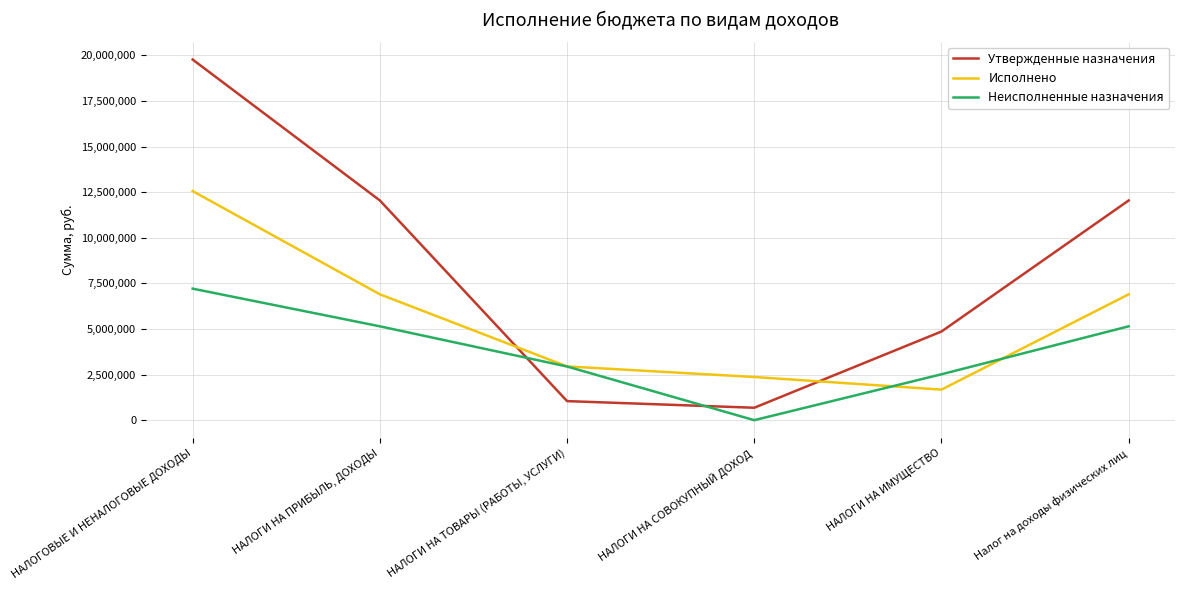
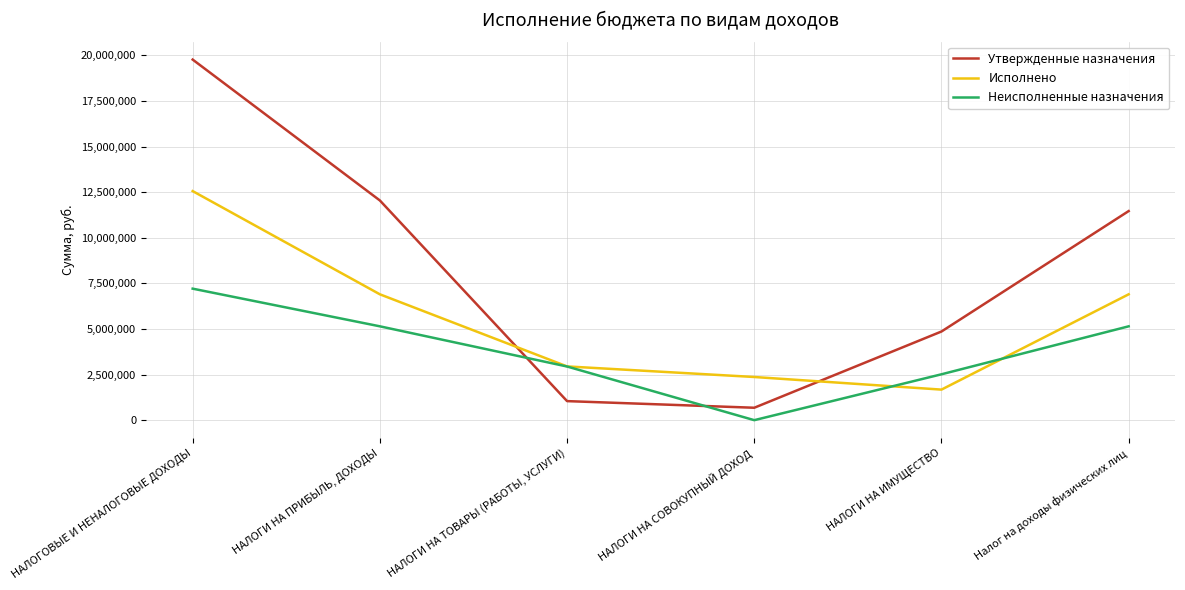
Утвержденные назначения, Налог на доходы физических лиц: 12,000,000 -> 11,500,000
